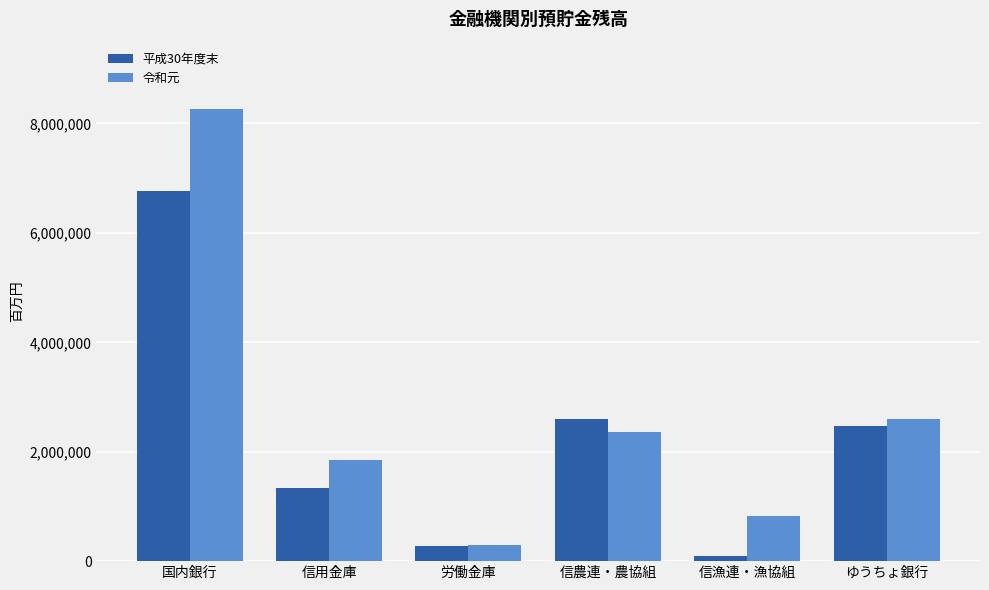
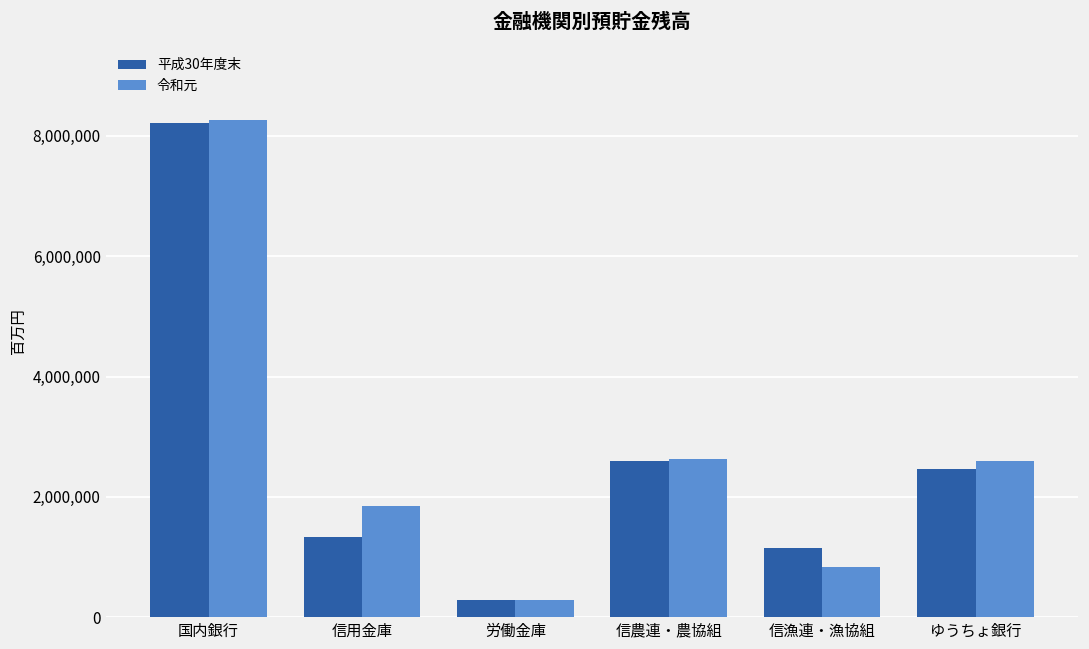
平成30年度末, 国内銀行: 6,800,000 -> 8,200,000
令和元, 信農連・農協組: 2,400,000 -> 2,600,000
平成30年度末, 信漁連・漁協組: 100,000 -> 1,200,000
